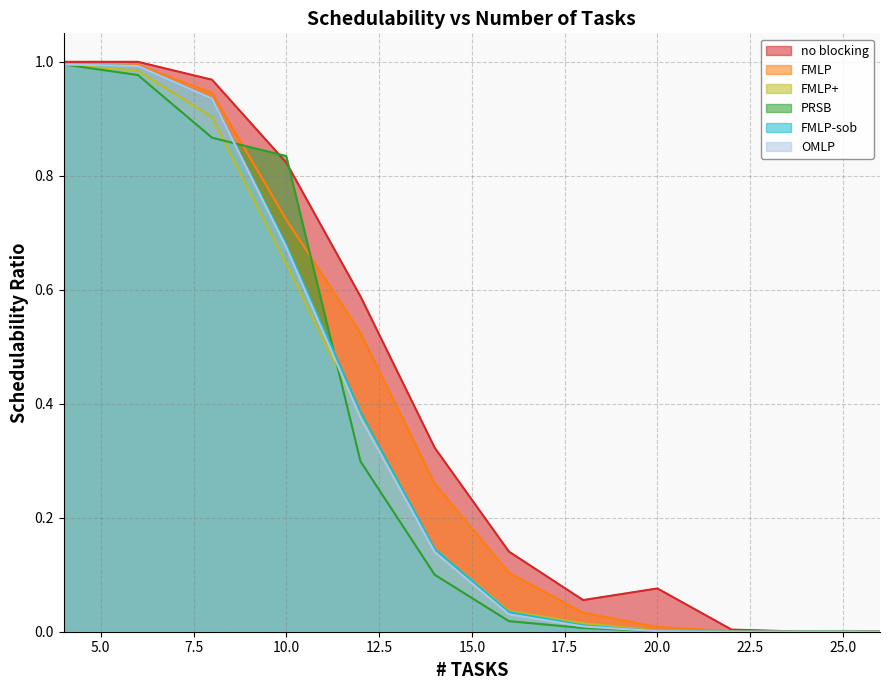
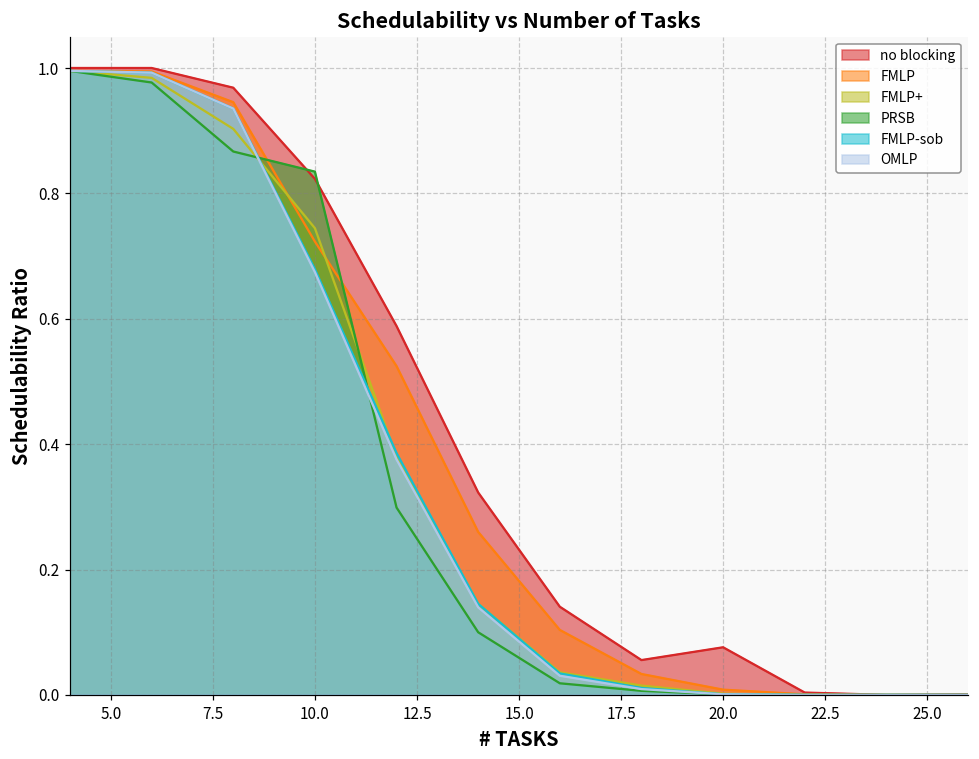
FMLP+, 10.0: 0.65 -> 0.74
